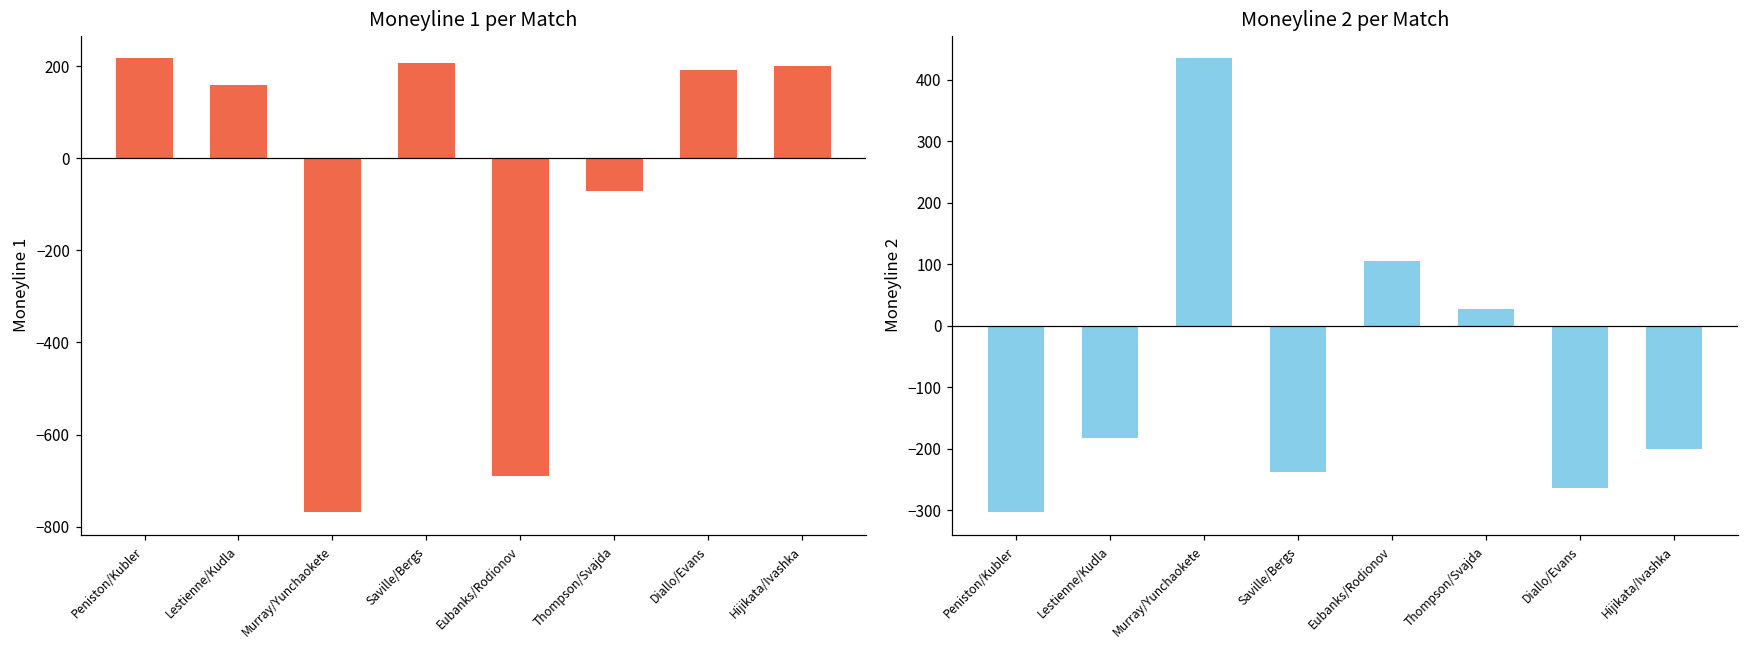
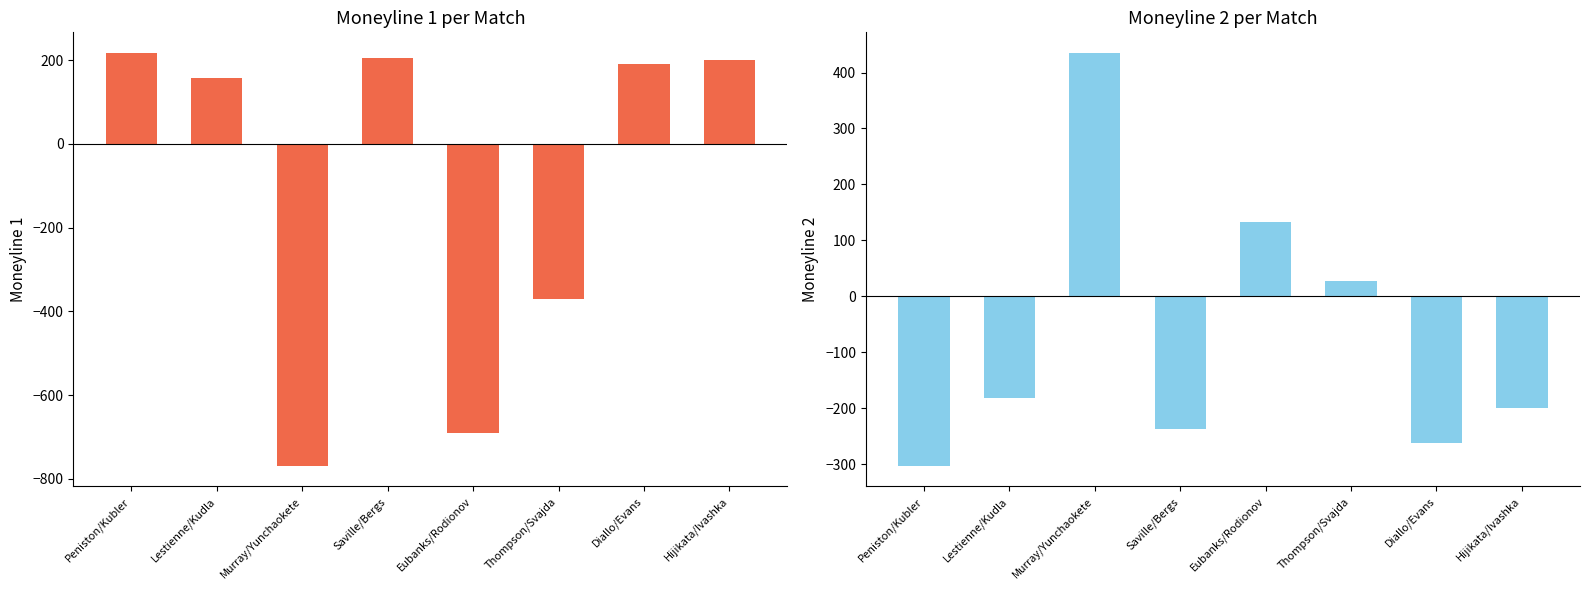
Moneyline 1 per Match, Thompson/Svajda: -70 -> -370
Moneyline 2 per Match, Eubanks/Rodionov: 110 -> 130
